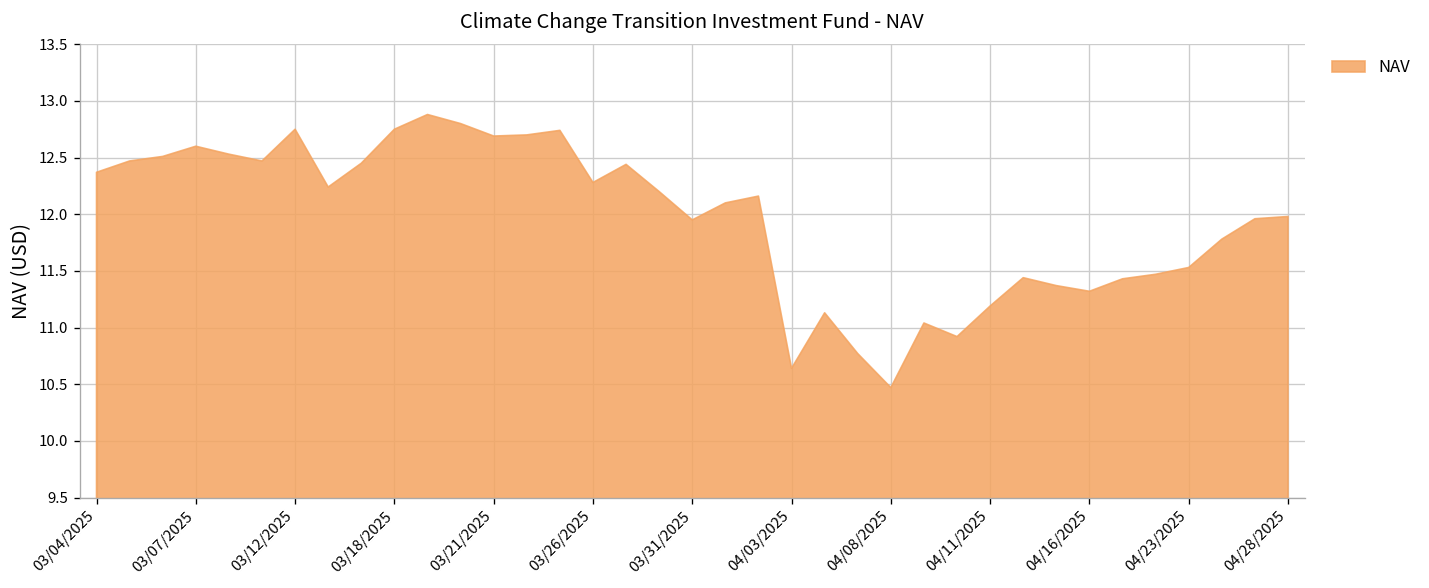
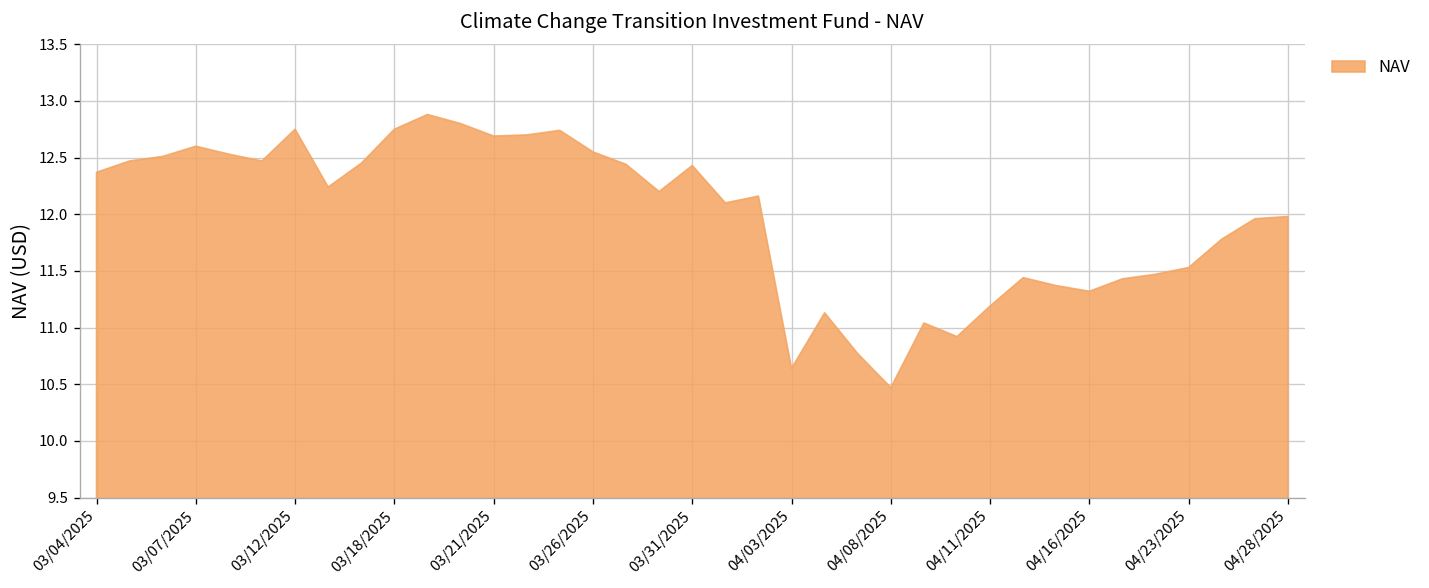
03/26/2025: 12.3 -> 12.6
03/31/2025: 12.0 -> 12.4
